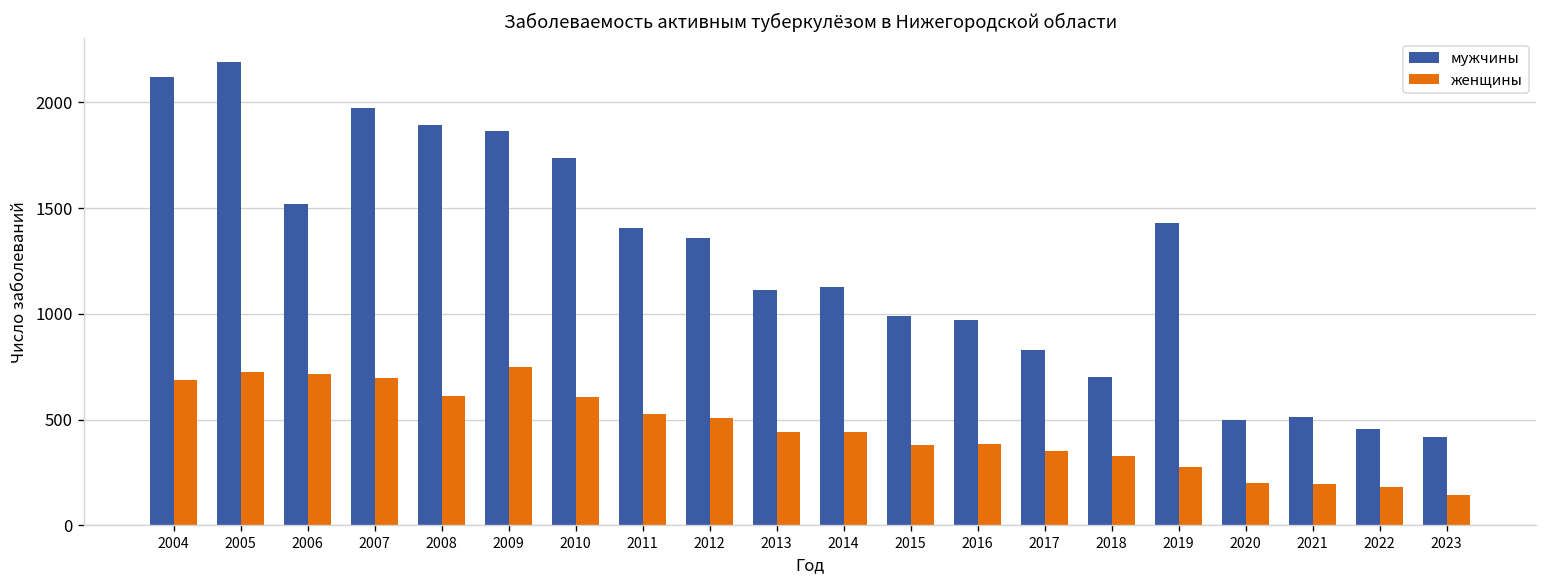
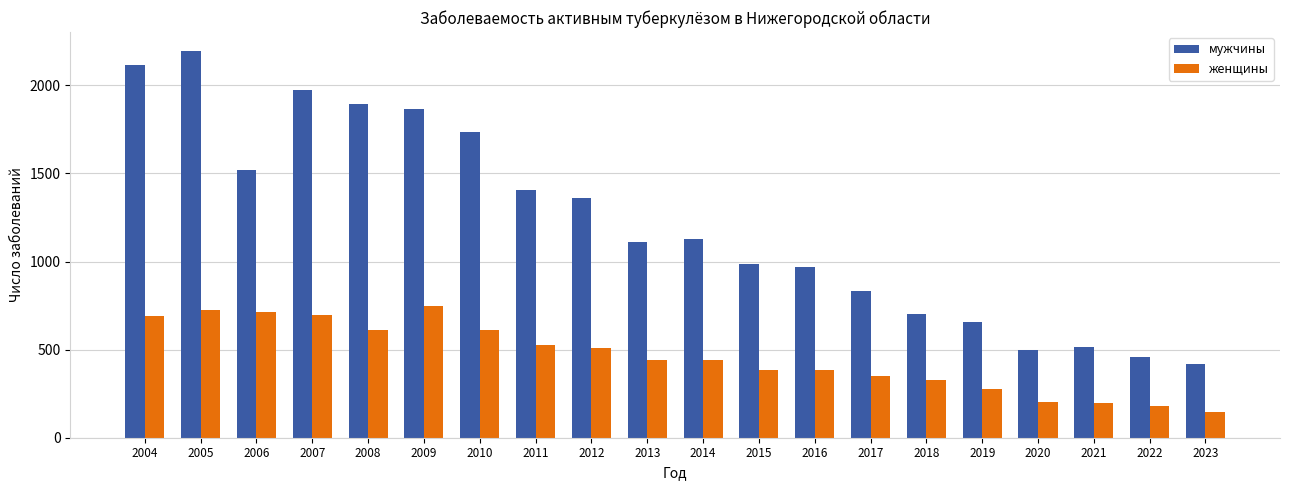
мужчины, 2019: 1430 -> 660
